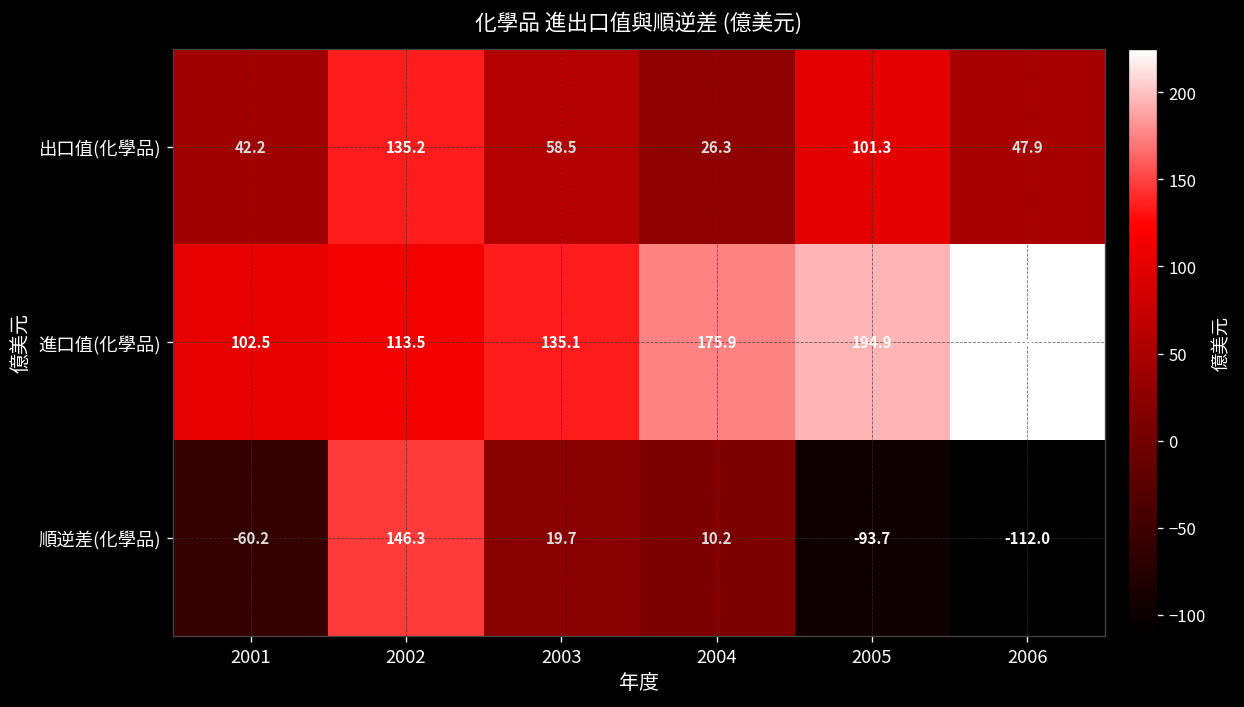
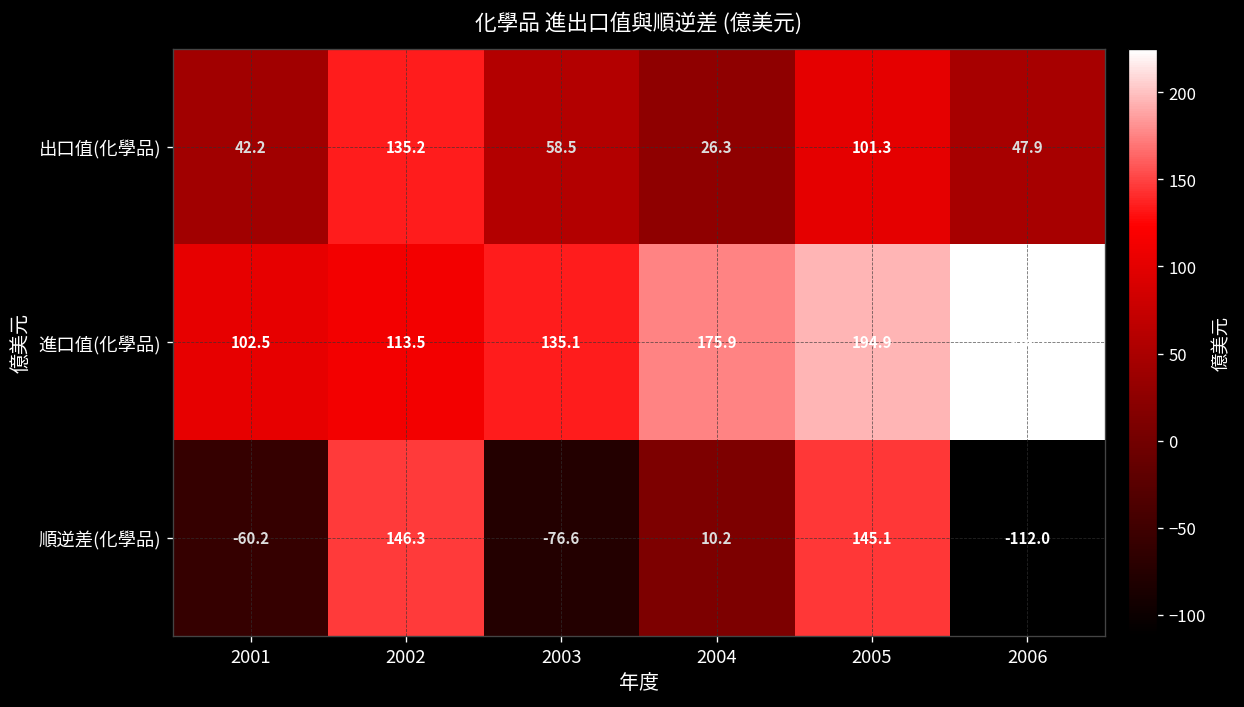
順逆差(化學品), 2003: 19.7 -> -76.6
順逆差(化學品), 2005: -93.7 -> 145.1
